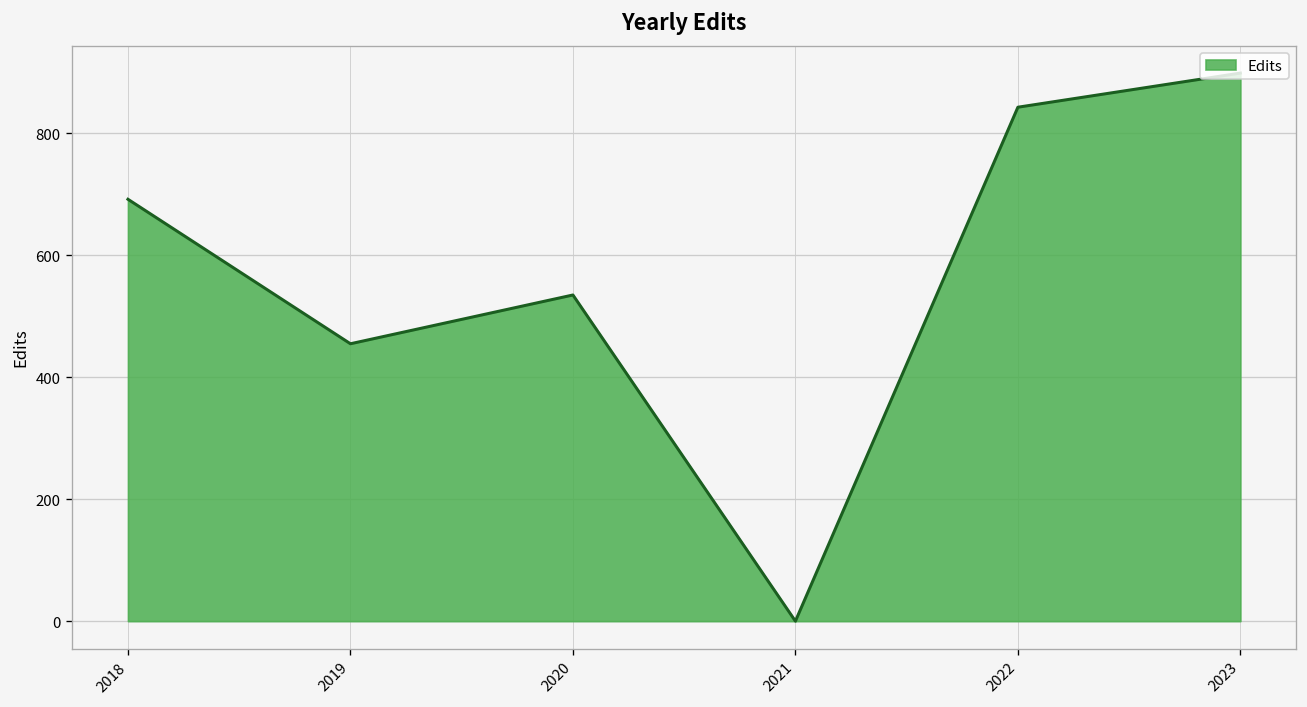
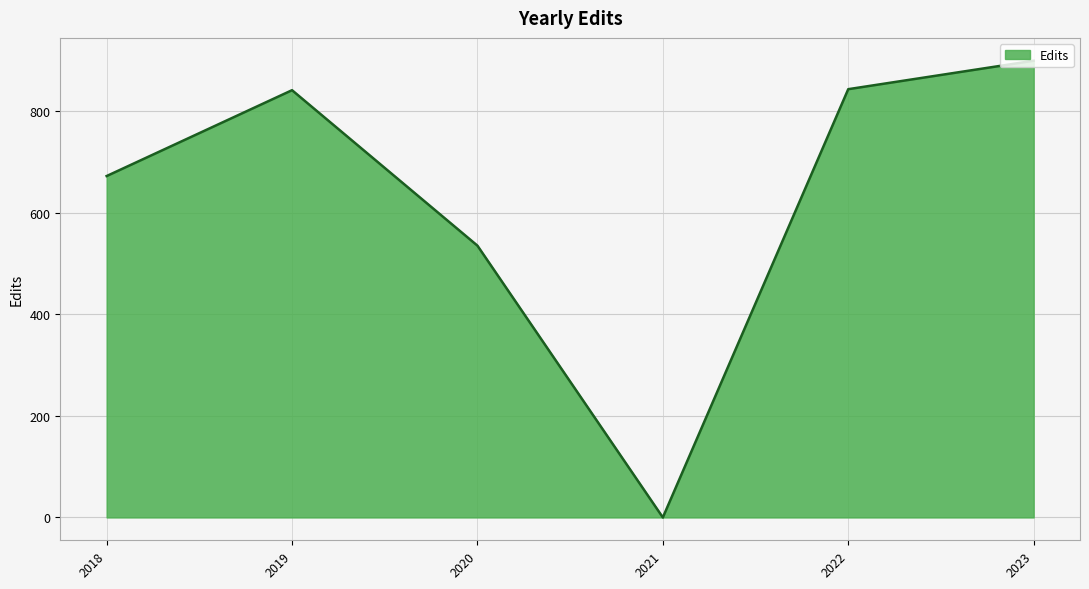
2018: 690 -> 670
2019: 460 -> 840
